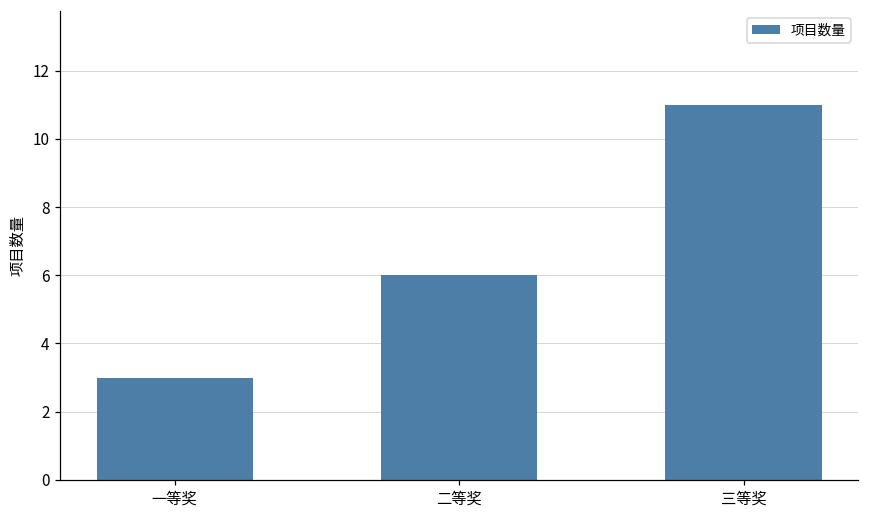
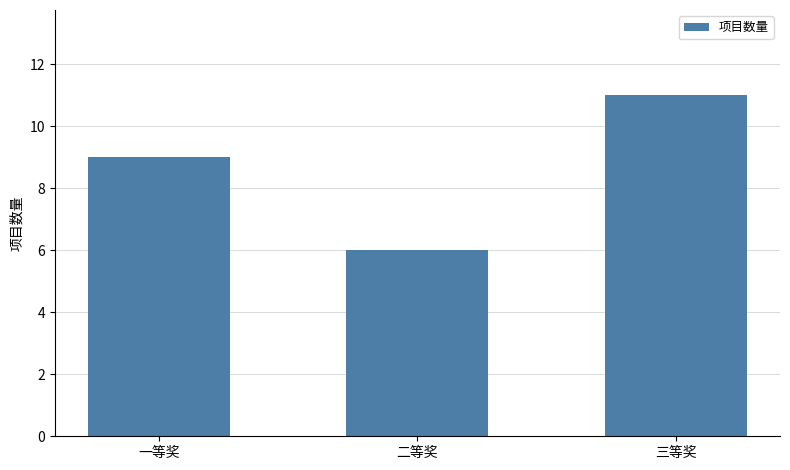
一等奖: 3 -> 9
